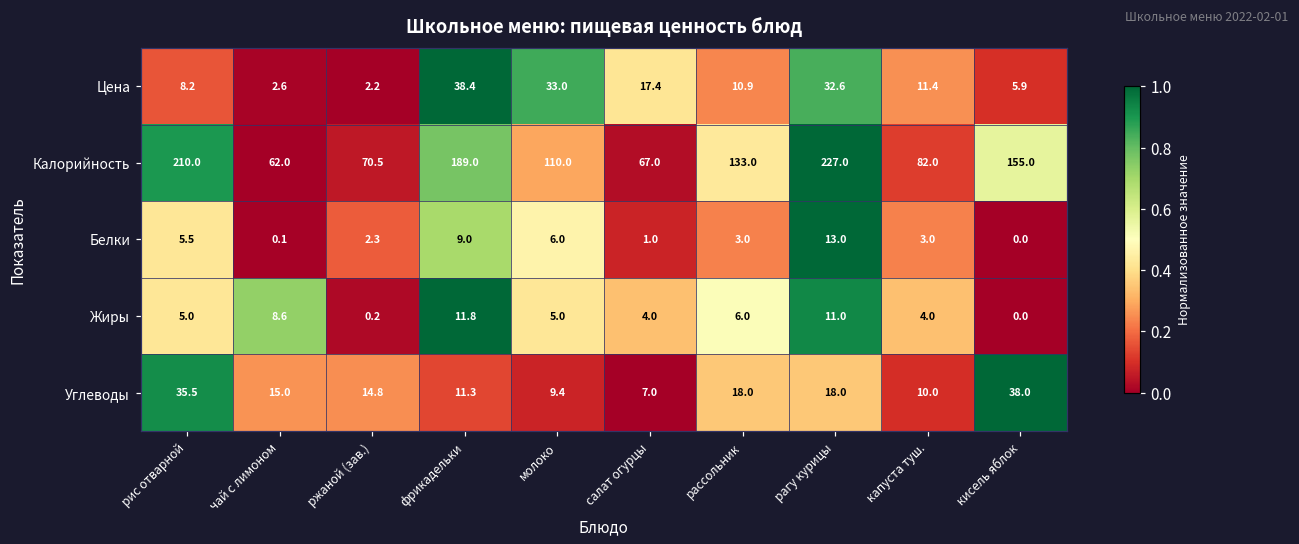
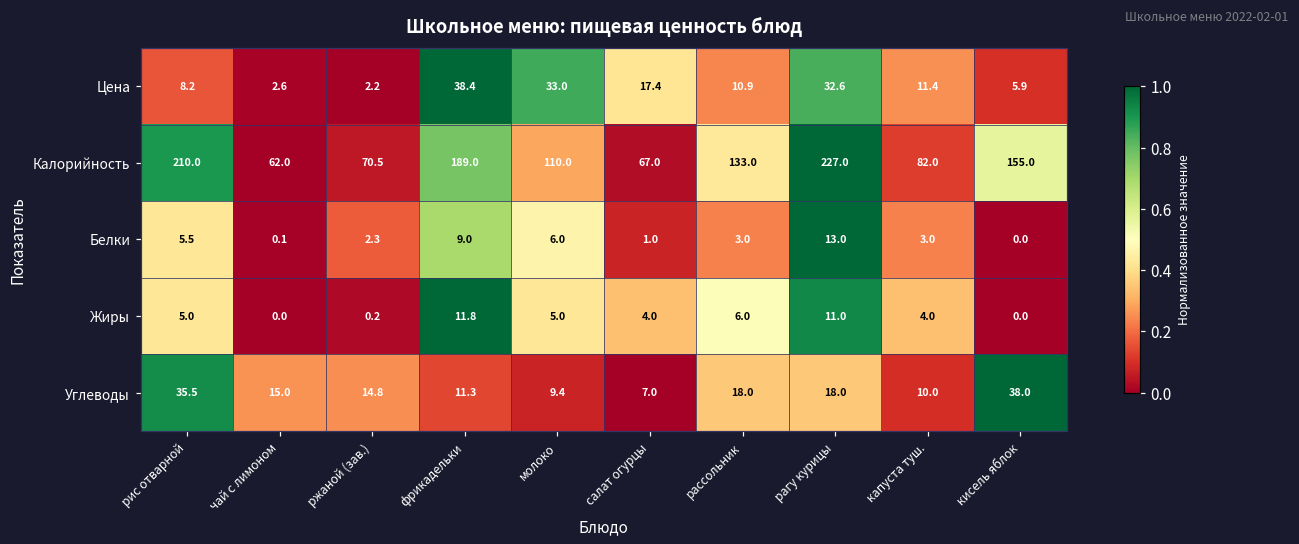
Жиры, чай с лимоном: 8.6 -> 0.0
